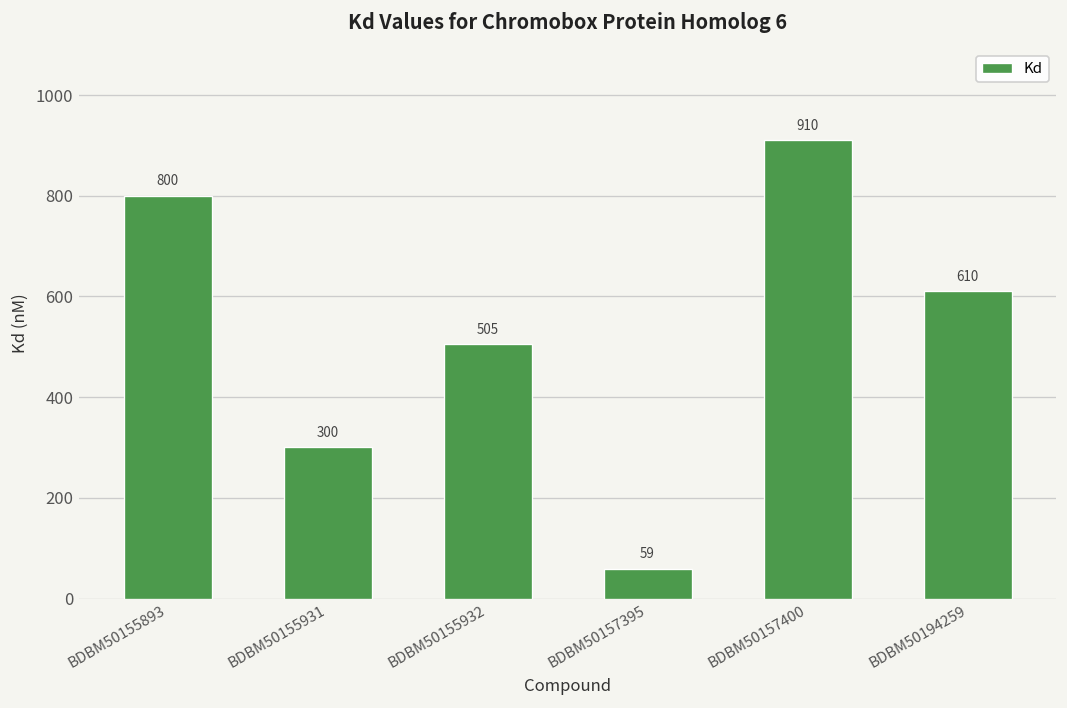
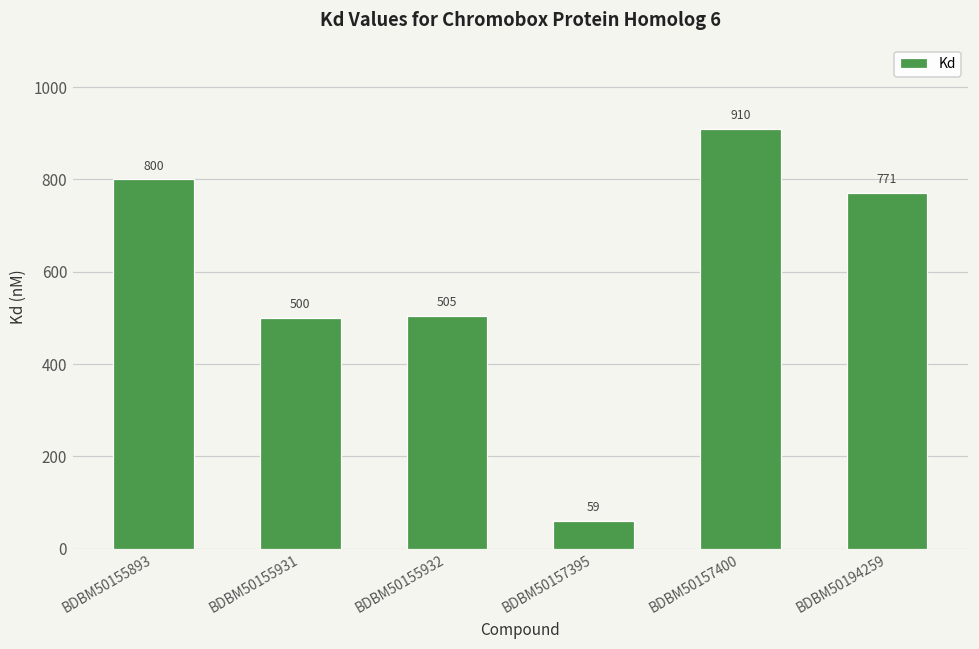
BDBM50155931: 300 -> 500
BDBM50194259: 610 -> 771
